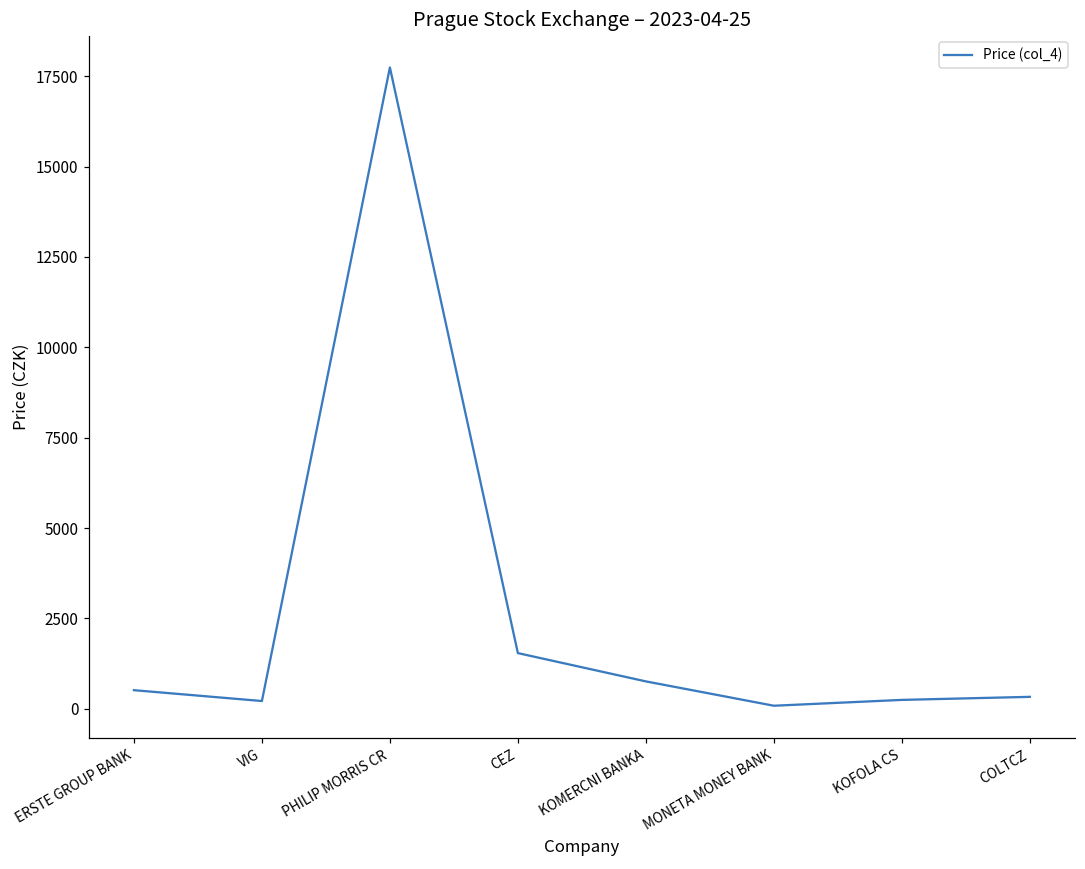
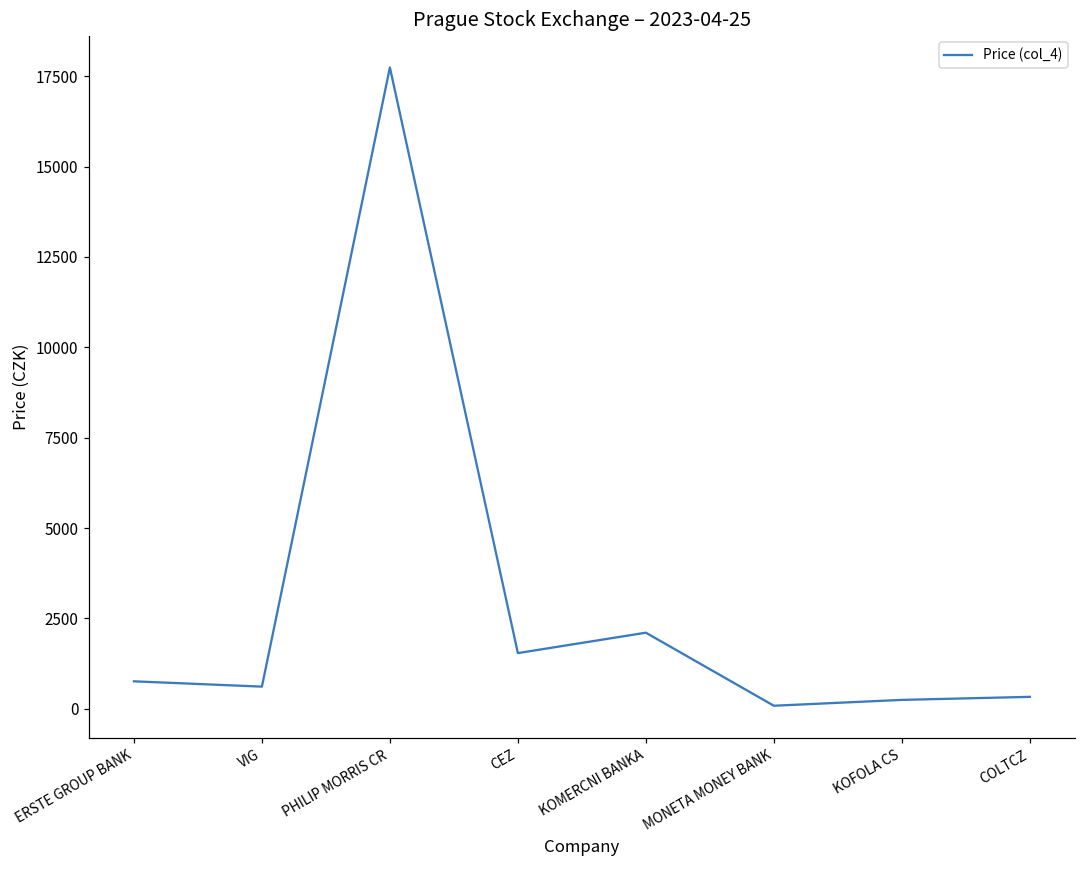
ERSTE GROUP BANK: 500 -> 800
VIG: 200 -> 600
KOMERCNI BANKA: 800 -> 2100
